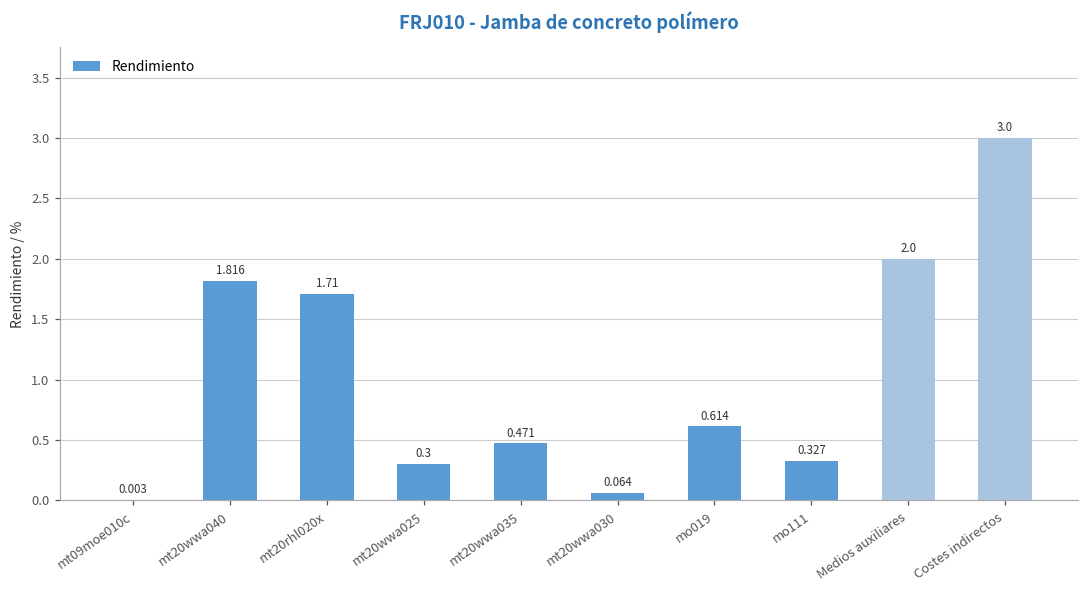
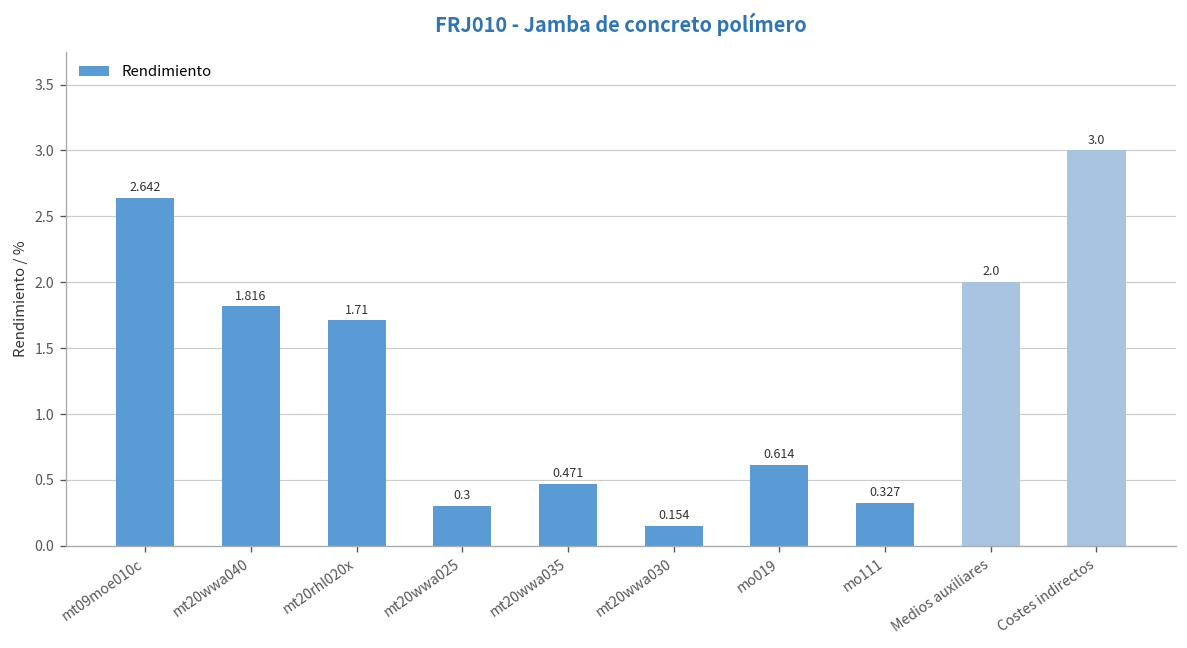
mt09moe010c: 0.003 -> 2.642
mt20wwa030: 0.064 -> 0.154
